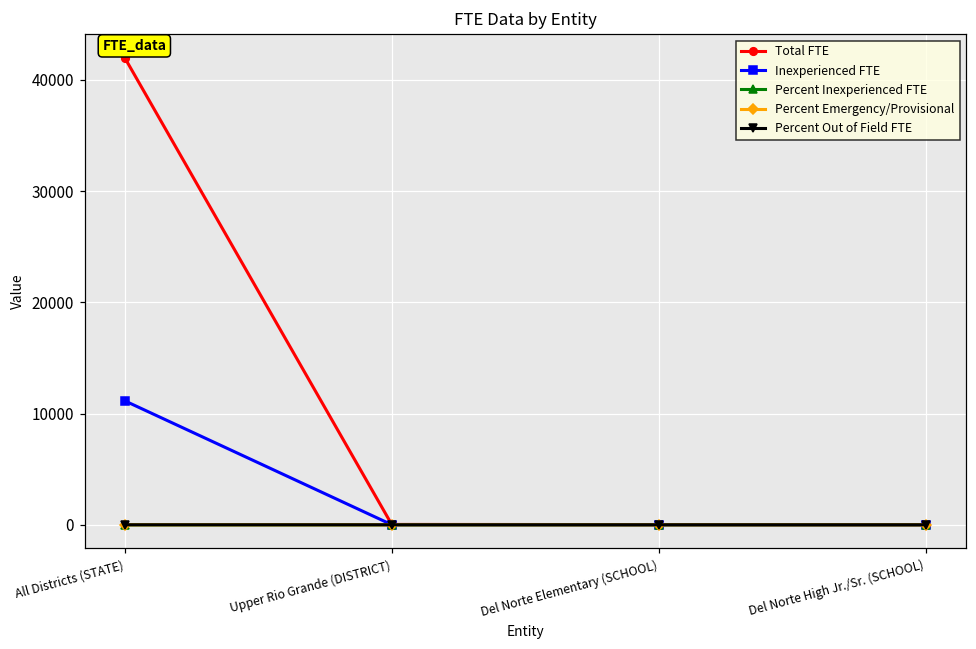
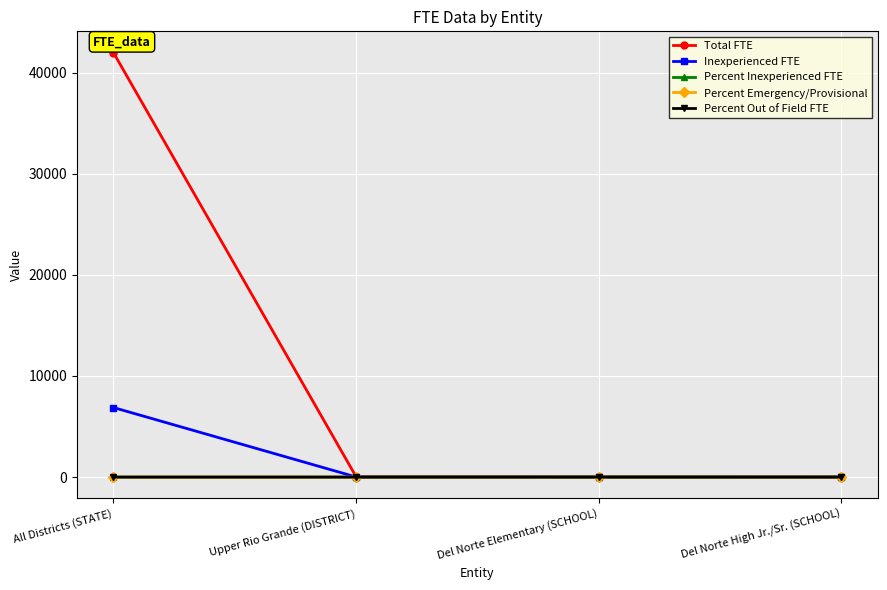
Inexperienced FTE, All Districts (STATE): 11100 -> 6900
